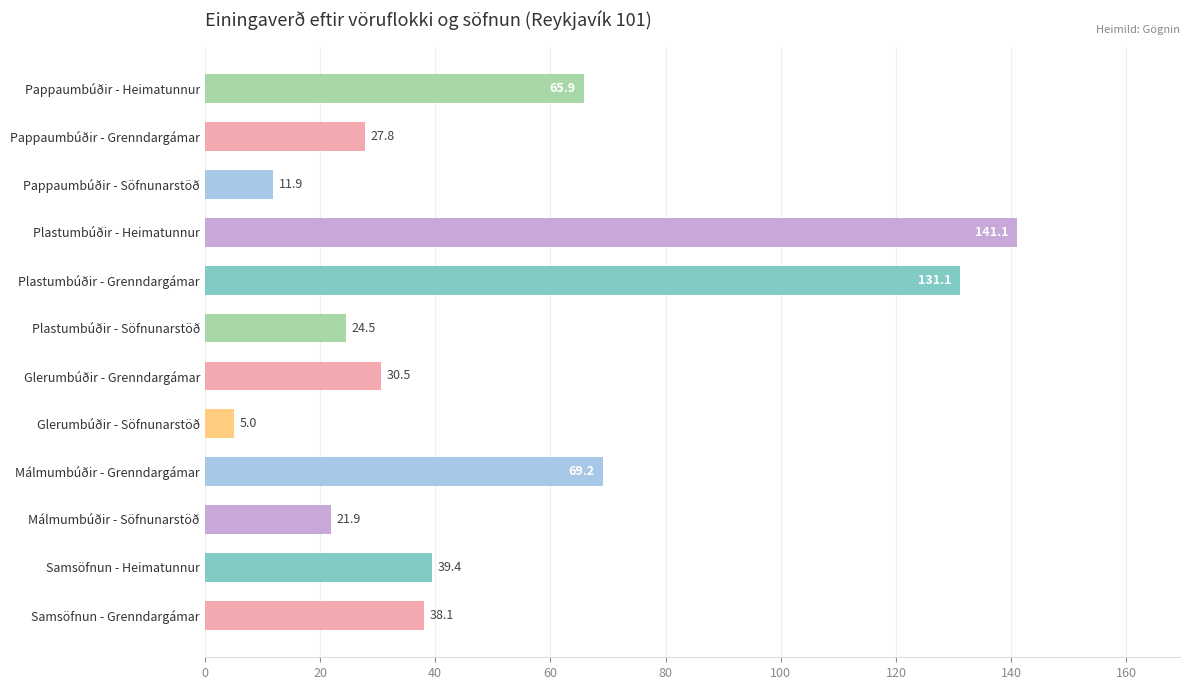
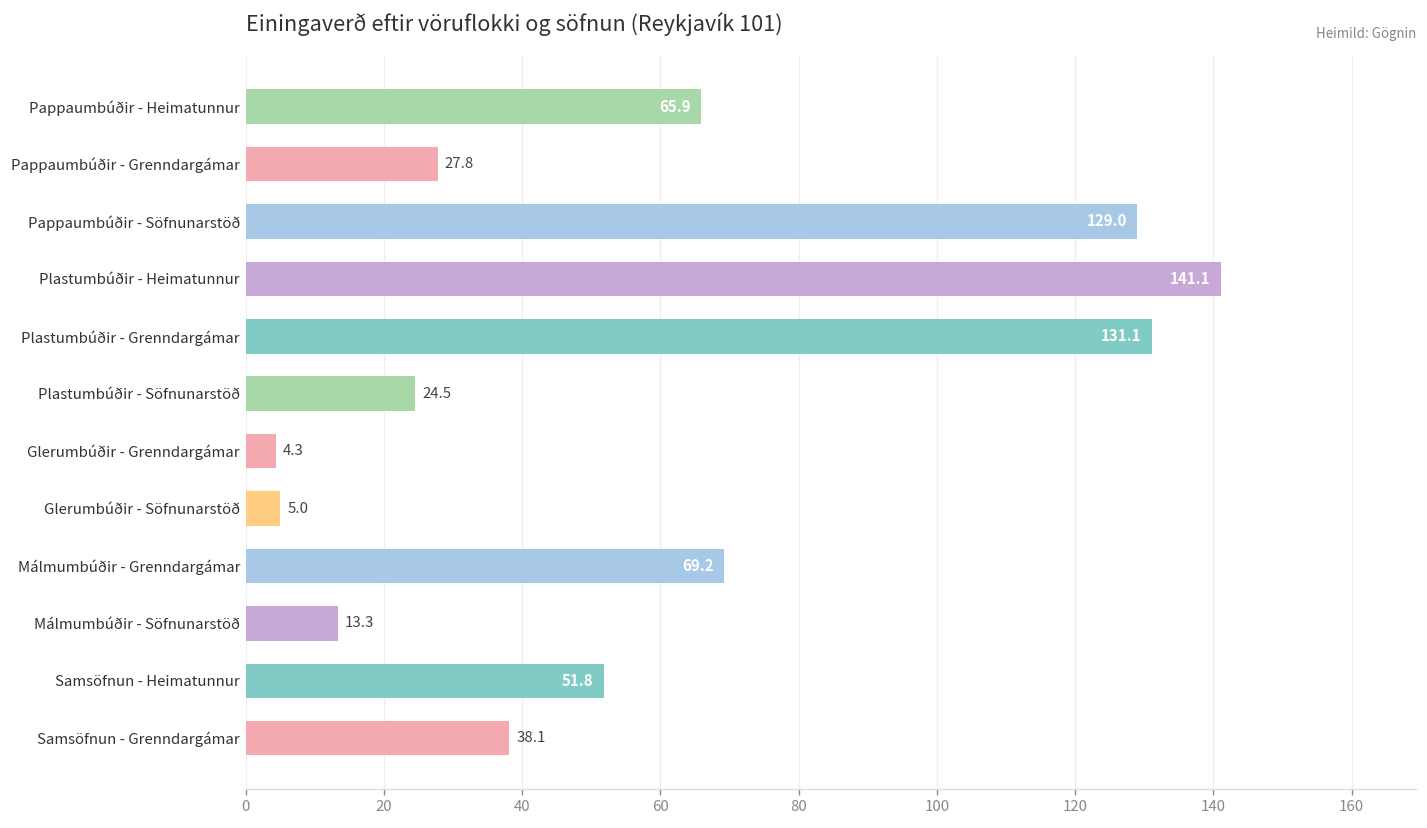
Pappaumbúðir - Söfnunarstöð: 11.9 -> 129.0
Glerumbúðir - Grenndargámar: 30.5 -> 4.3
Málmumbúðir - Söfnunarstöð: 21.9 -> 13.3
Samsöfnun - Heimatunnur: 39.4 -> 51.8
